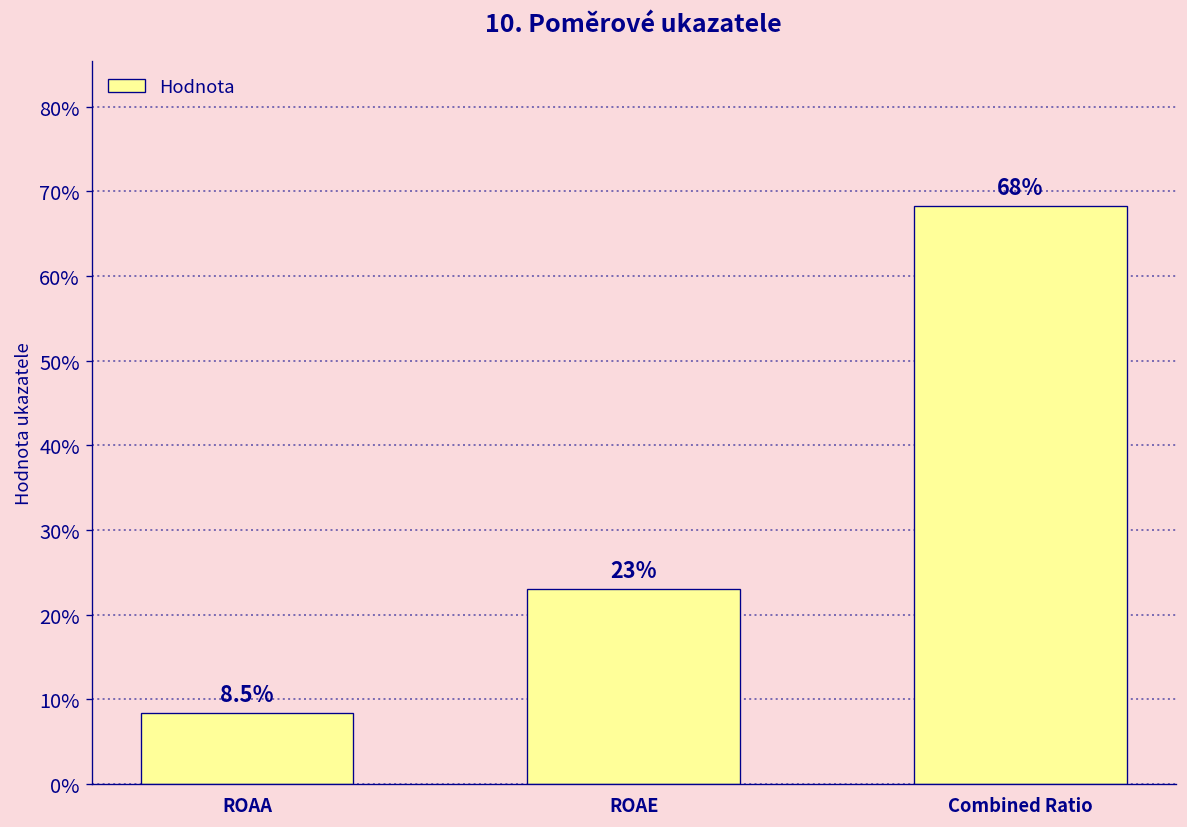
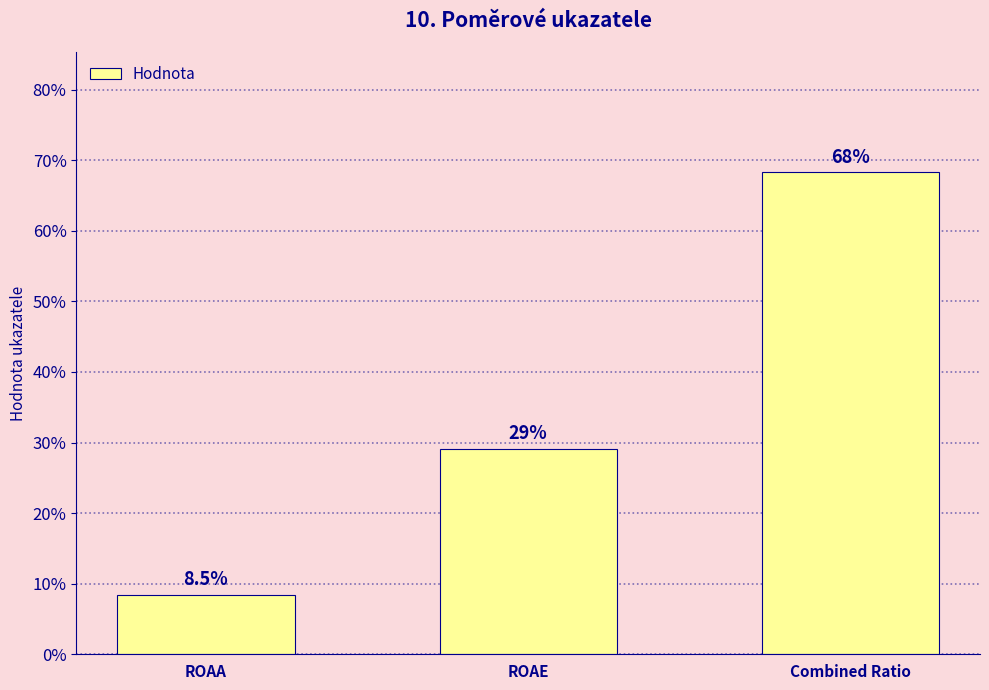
ROAE: 23% -> 29%
